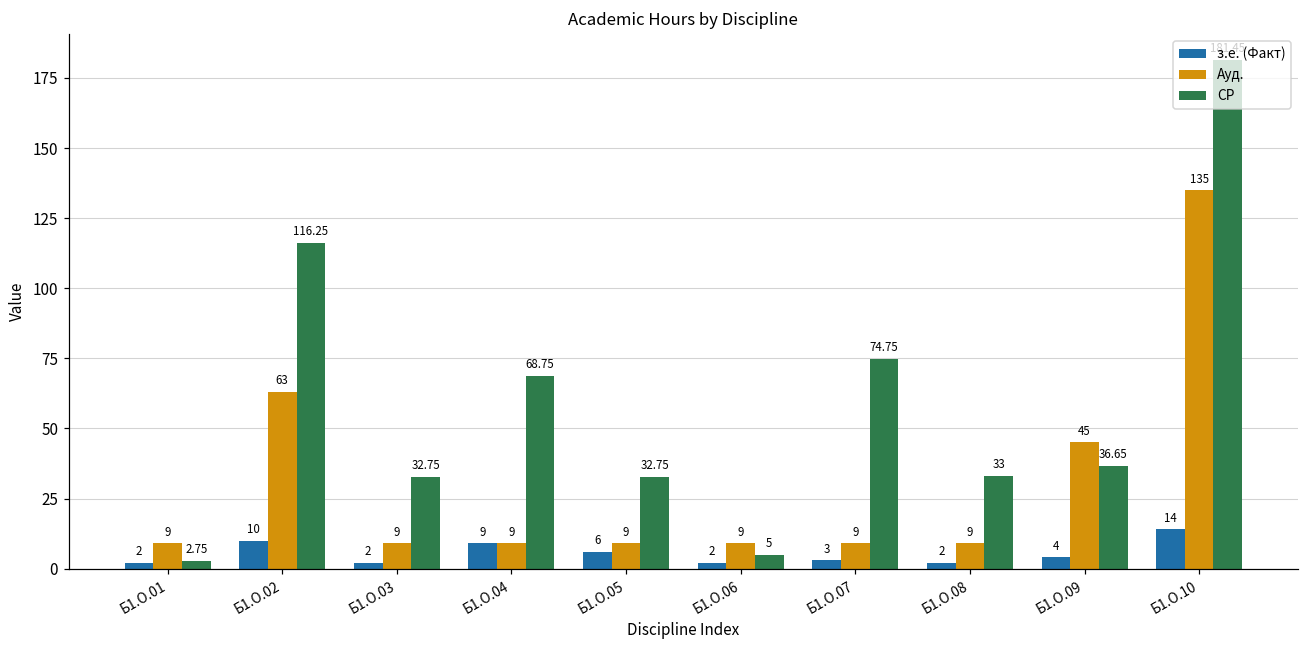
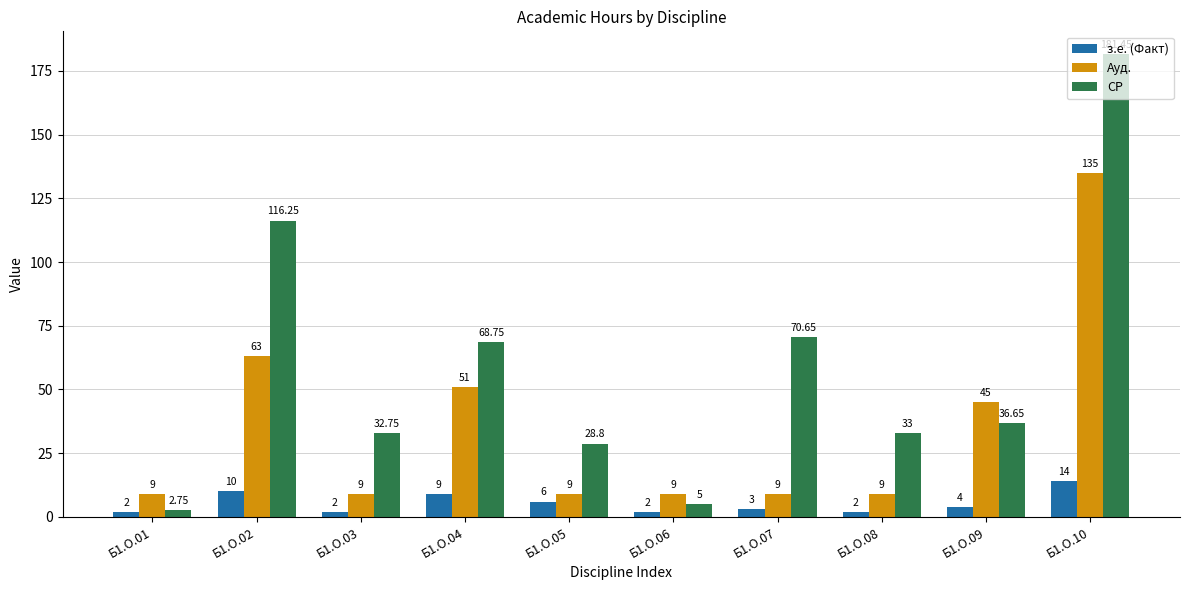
Ауд., Б1.О.04: 9 -> 51
СР, Б1.О.05: 32.75 -> 28.8
СР, Б1.О.07: 74.75 -> 70.65
